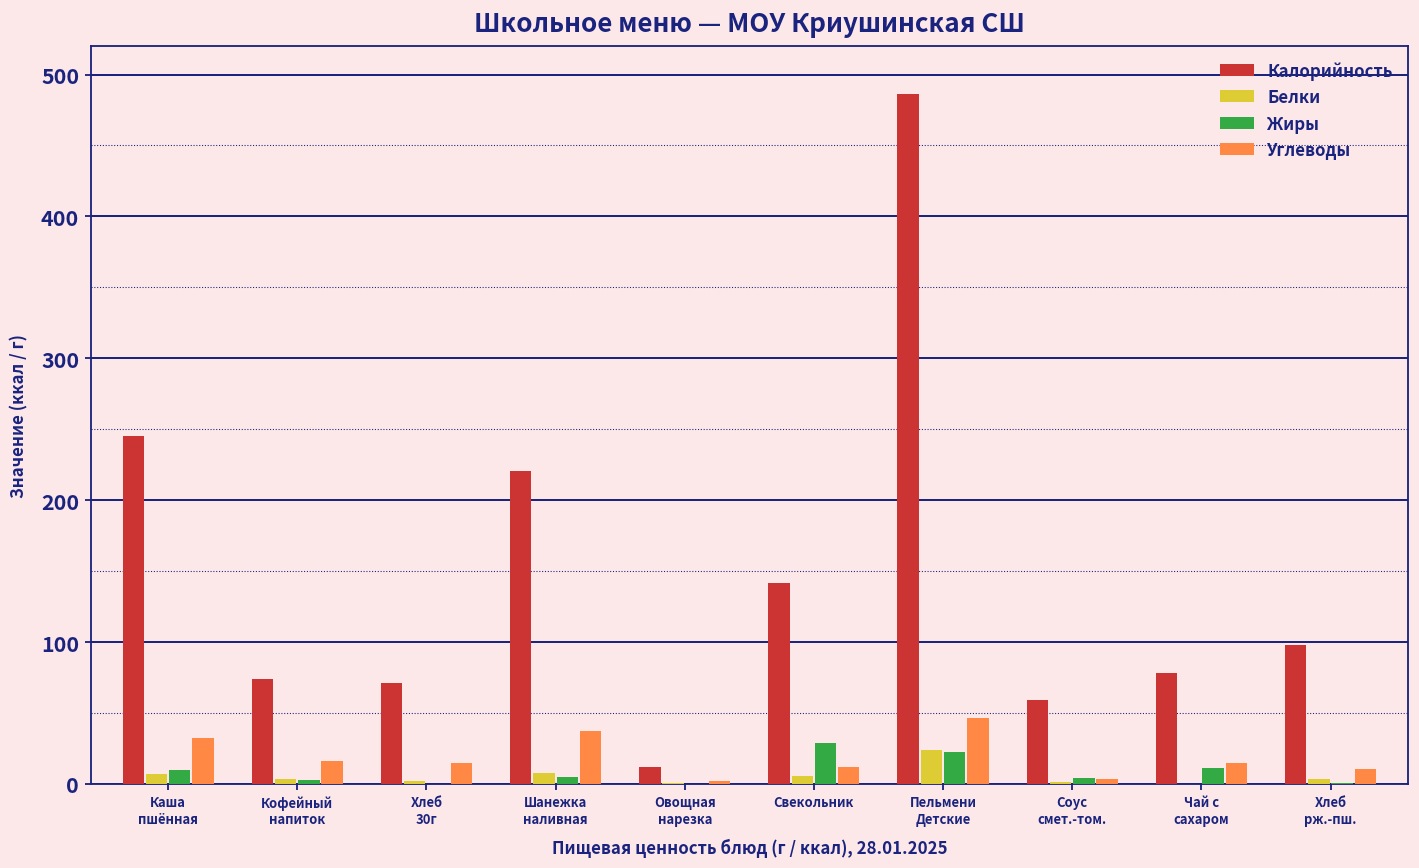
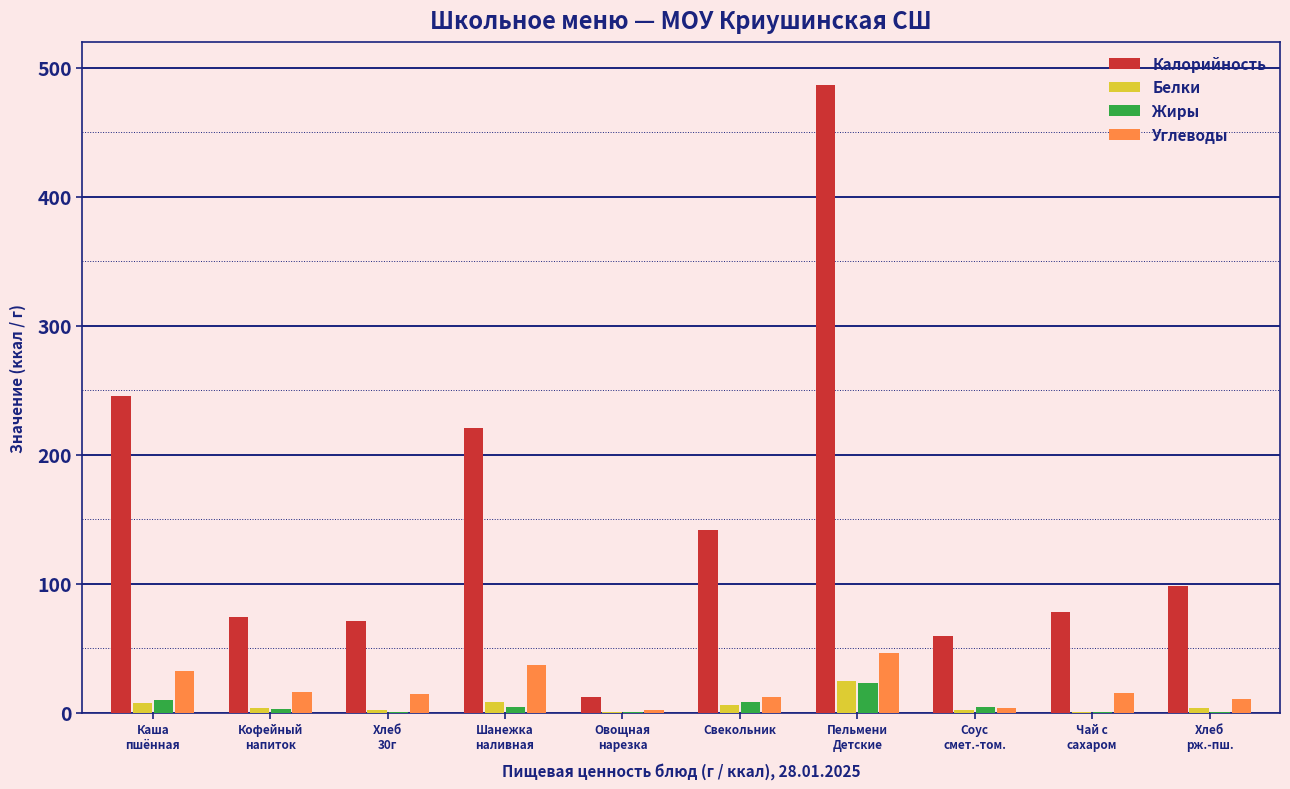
Жиры, Свекольник: 29 -> 8
Жиры, Чай с сахаром: 11 -> 0
